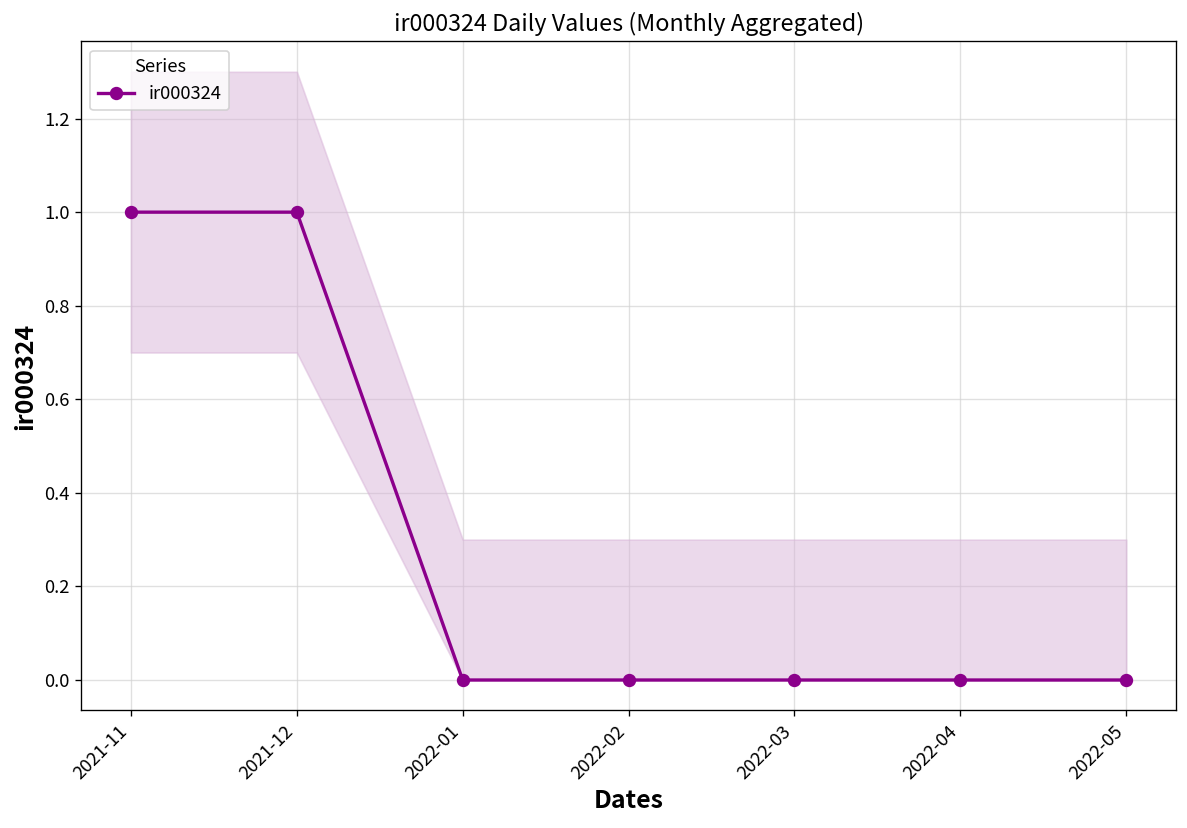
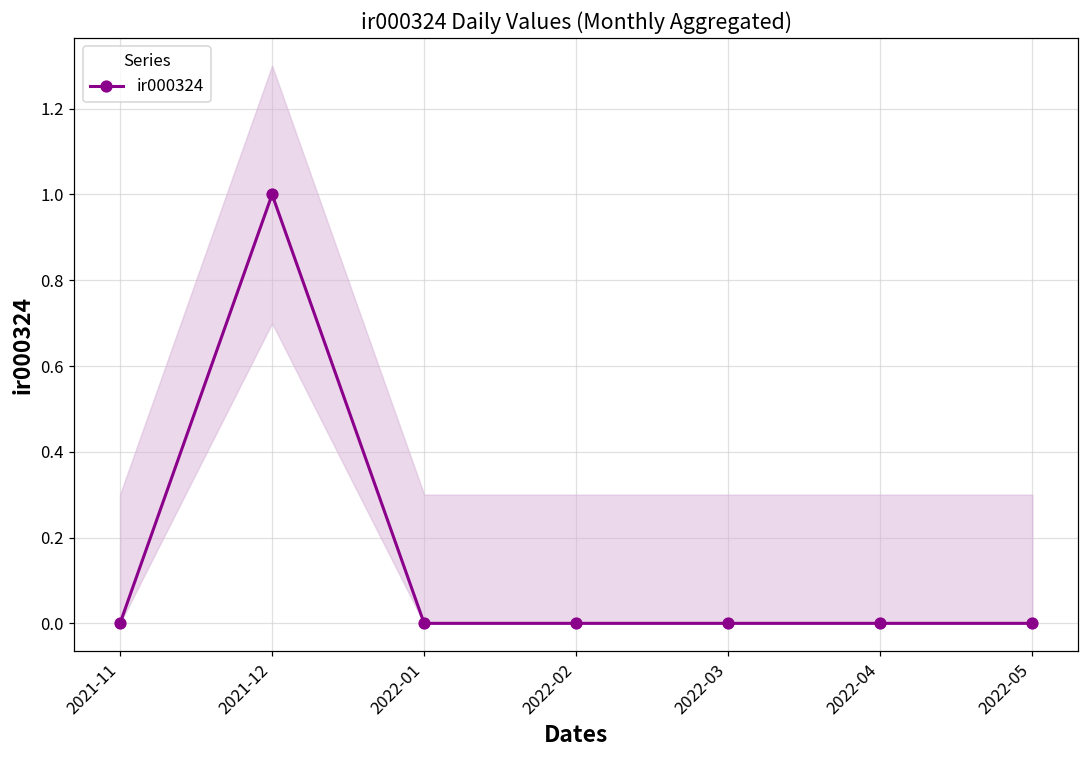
ir000324, 2021-11: 1 -> 0
